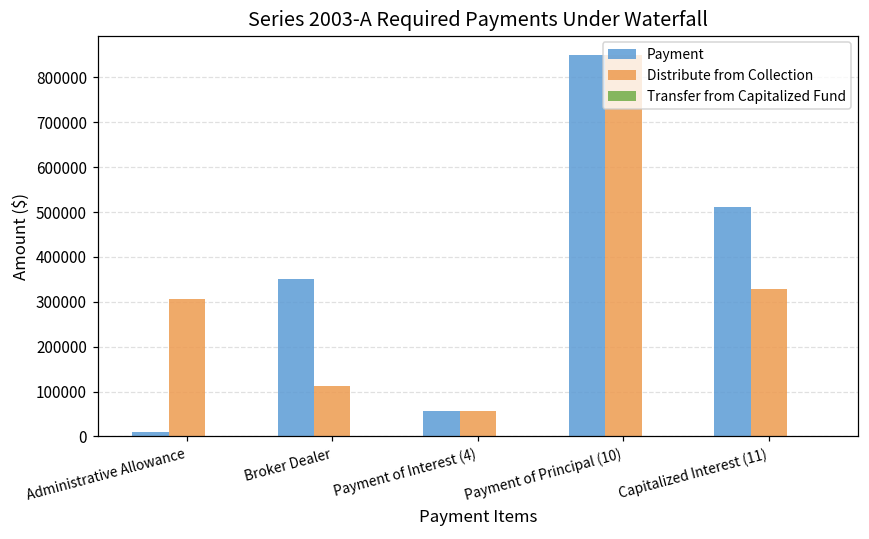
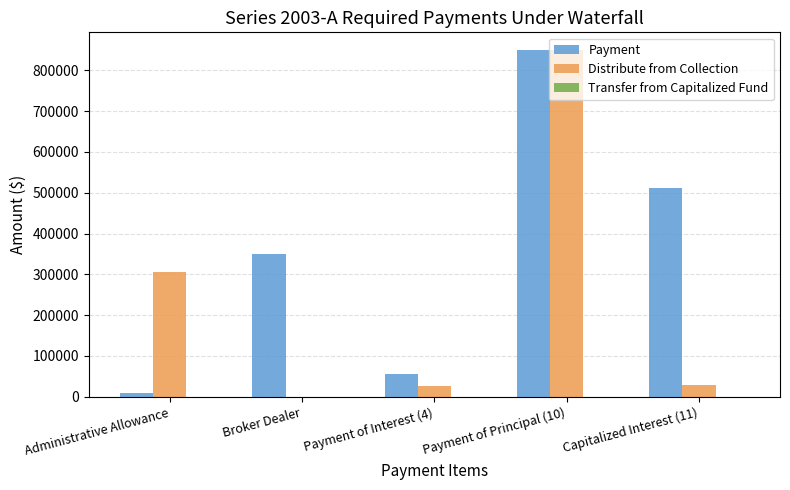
Distribute from Collection, Broker Dealer: 110000 -> 0
Distribute from Collection, Payment of Interest (4): 60000 -> 30000
Distribute from Collection, Capitalized Interest (11): 330000 -> 30000
